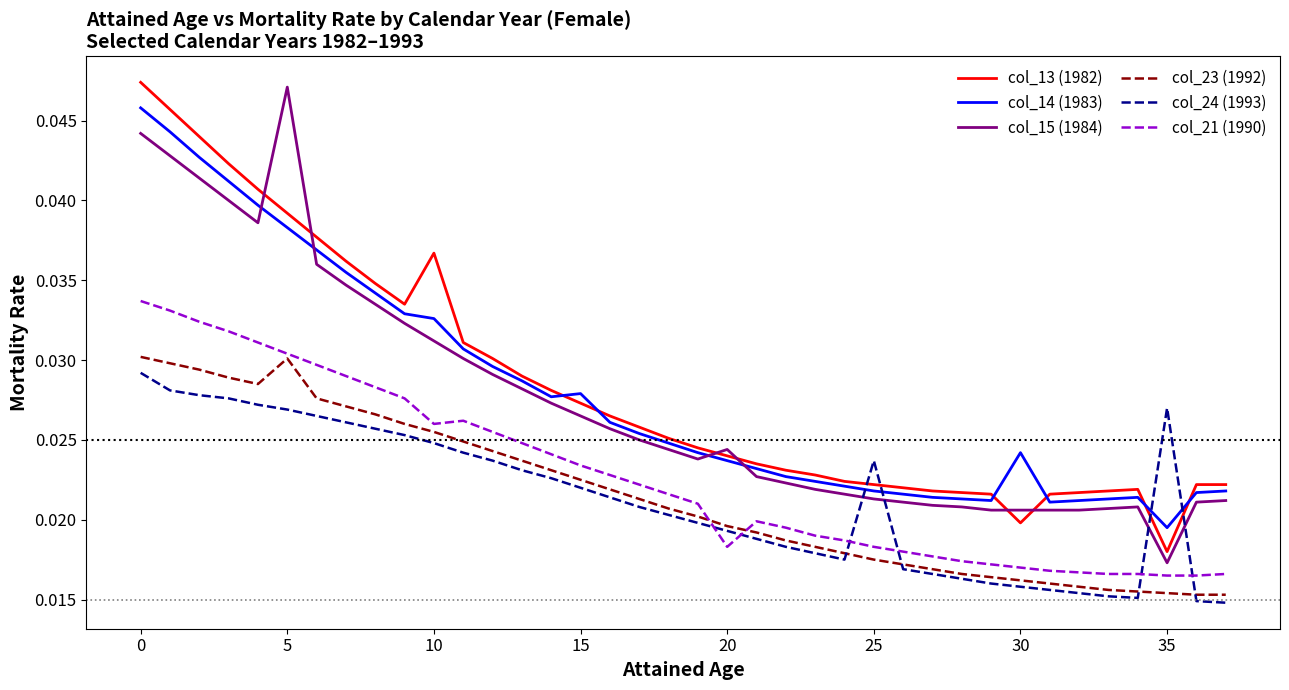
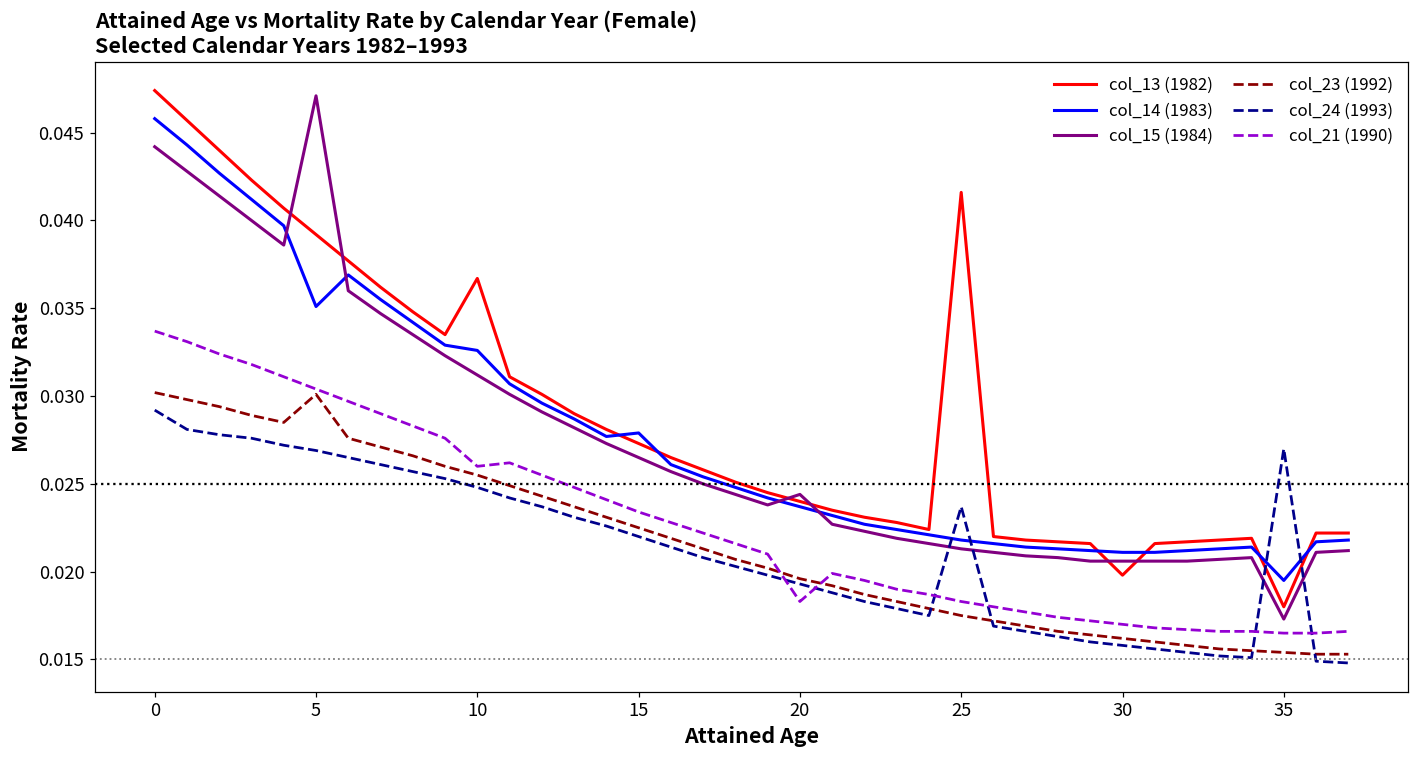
col_14 (1983), 5: 0.0383 -> 0.0351
col_13 (1982), 25: 0.0222 -> 0.0416
col_14 (1983), 30: 0.0242 -> 0.0211
